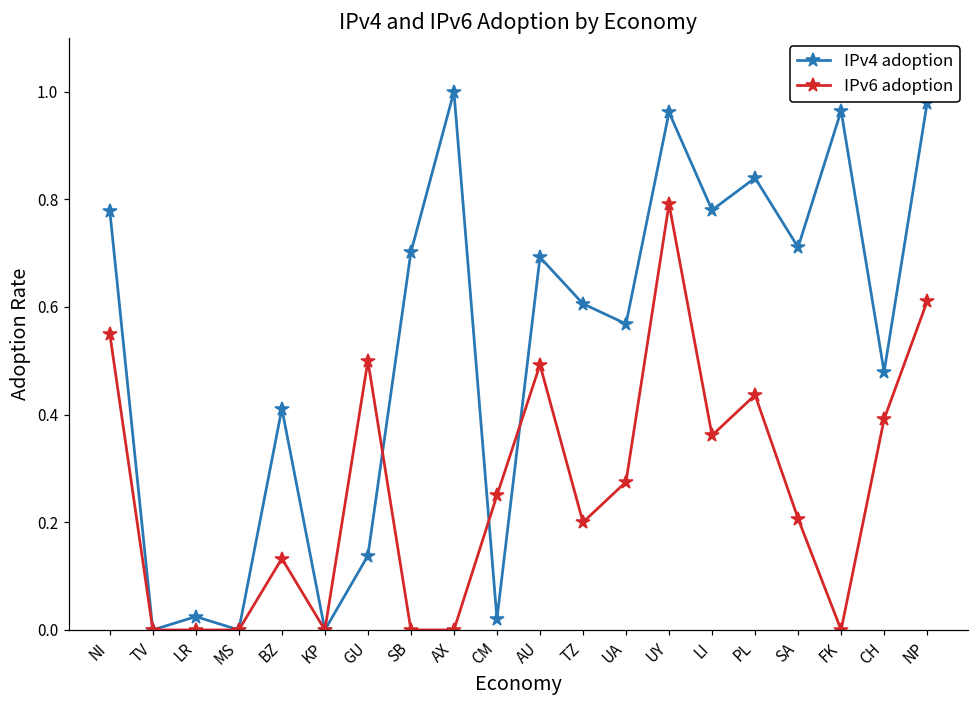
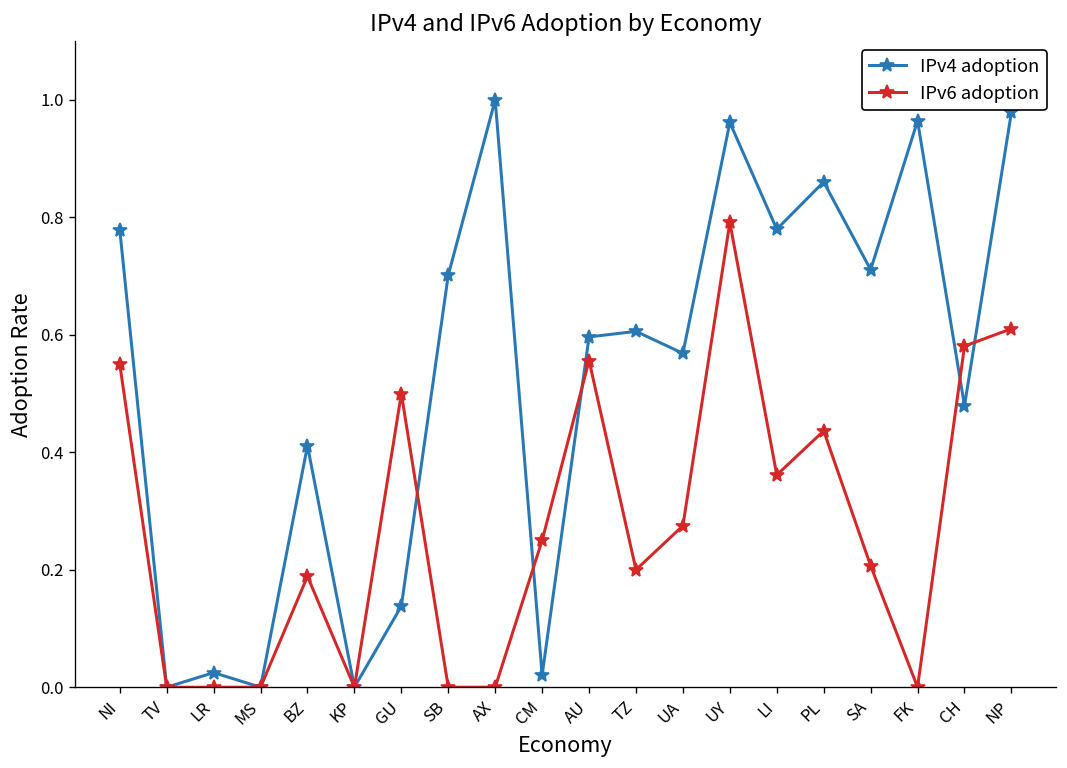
IPv6 adoption, BZ: 0.13 -> 0.19
IPv4 adoption, AU: 0.69 -> 0.60
IPv6 adoption, AU: 0.49 -> 0.56
IPv4 adoption, PL: 0.84 -> 0.86
IPv6 adoption, CH: 0.39 -> 0.58
